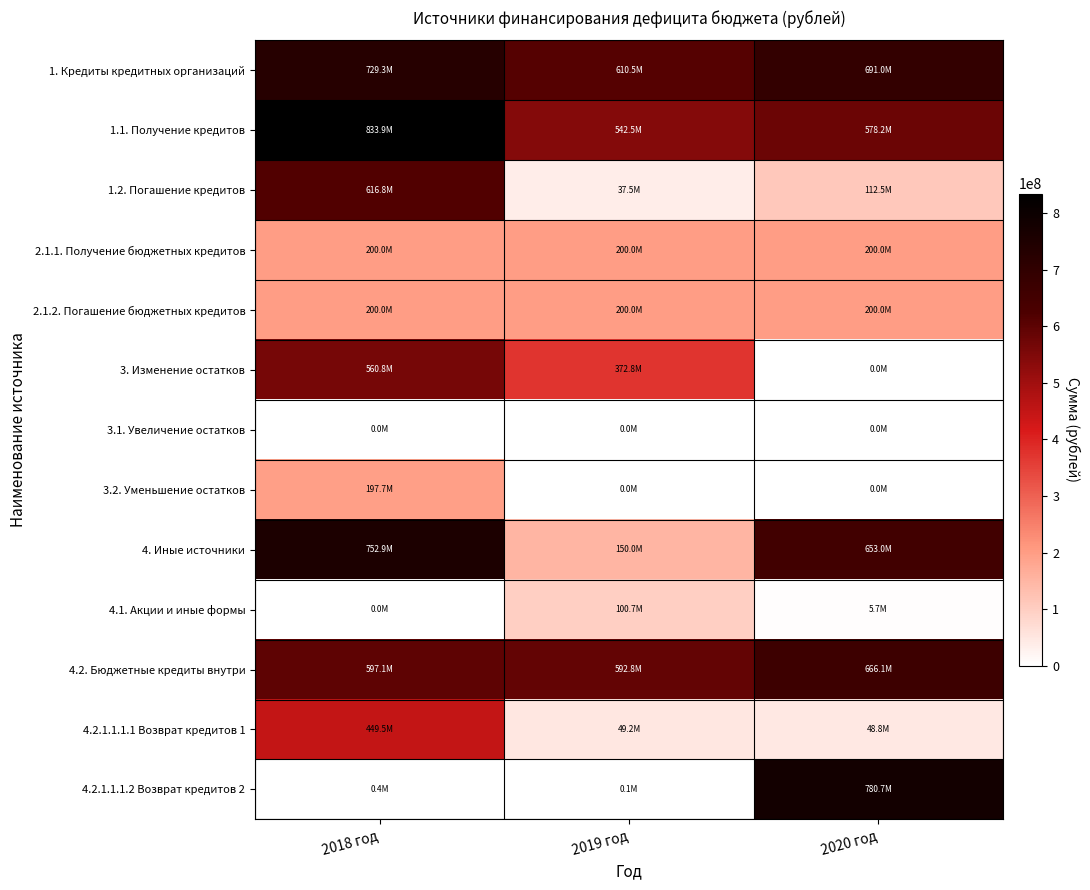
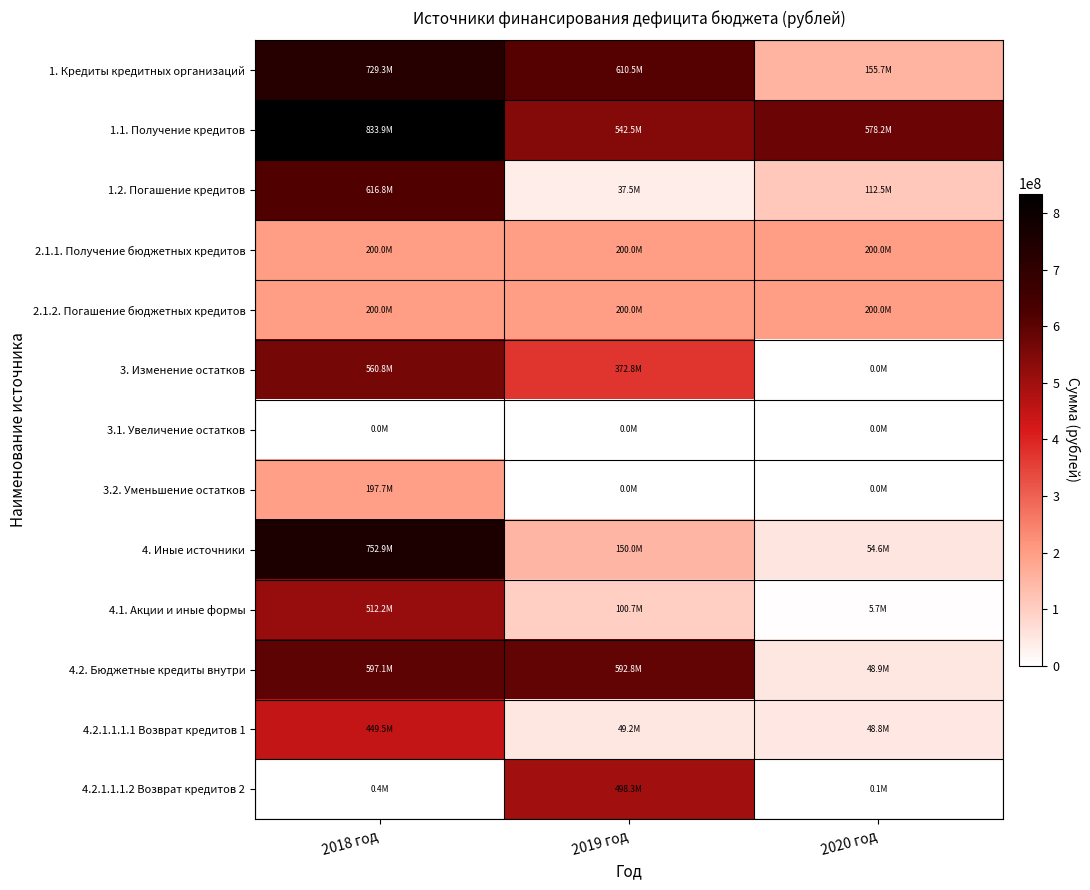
1. Кредиты кредитных организаций, 2020 год: 691.0M -> 155.7M
4. Иные источники, 2020 год: 653.0M -> 54.6M
4.1. Акции и иные формы, 2018 год: 0.0M -> 512.2M
4.2. Бюджетные кредиты внутри, 2020 год: 666.1M -> 48.9M
4.2.1.1.1.2 Возврат кредитов 2, 2019 год: 0.1M -> 498.3M
4.2.1.1.1.2 Возврат кредитов 2, 2020 год: 780.7M -> 0.1M
